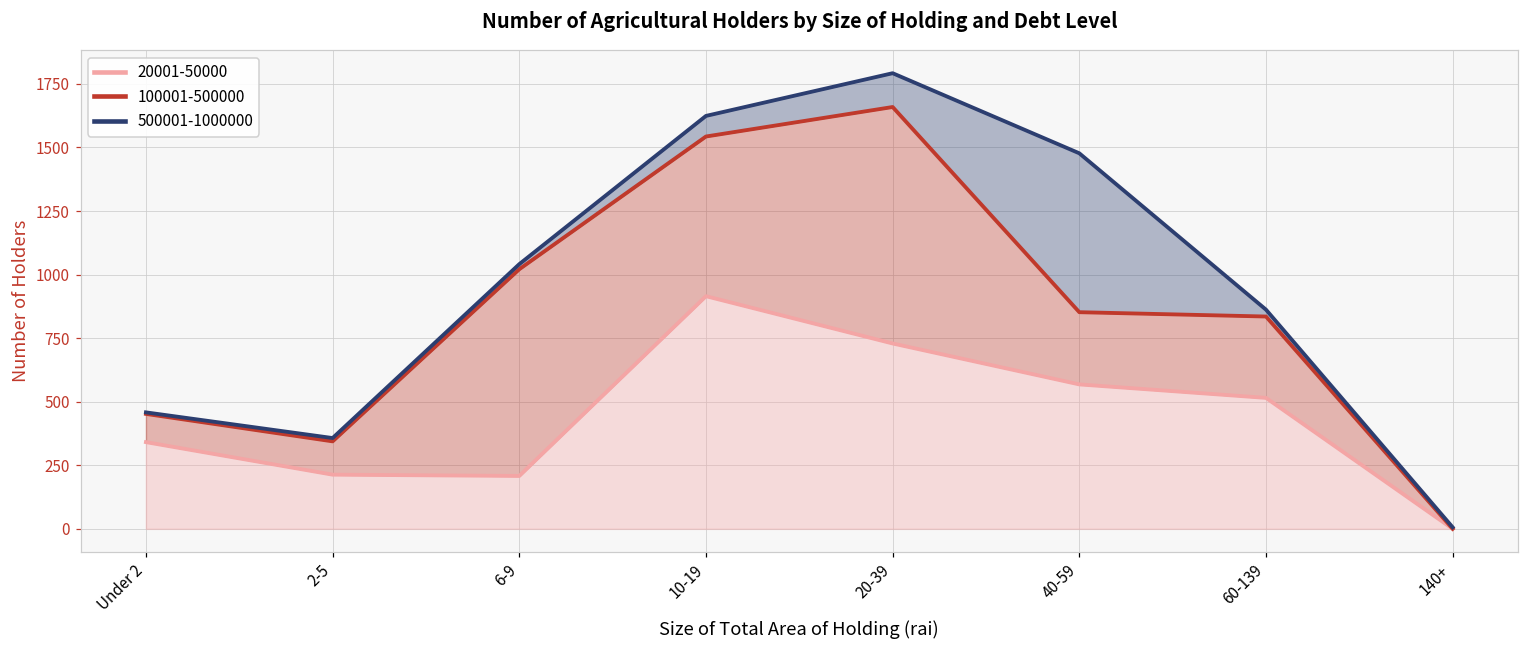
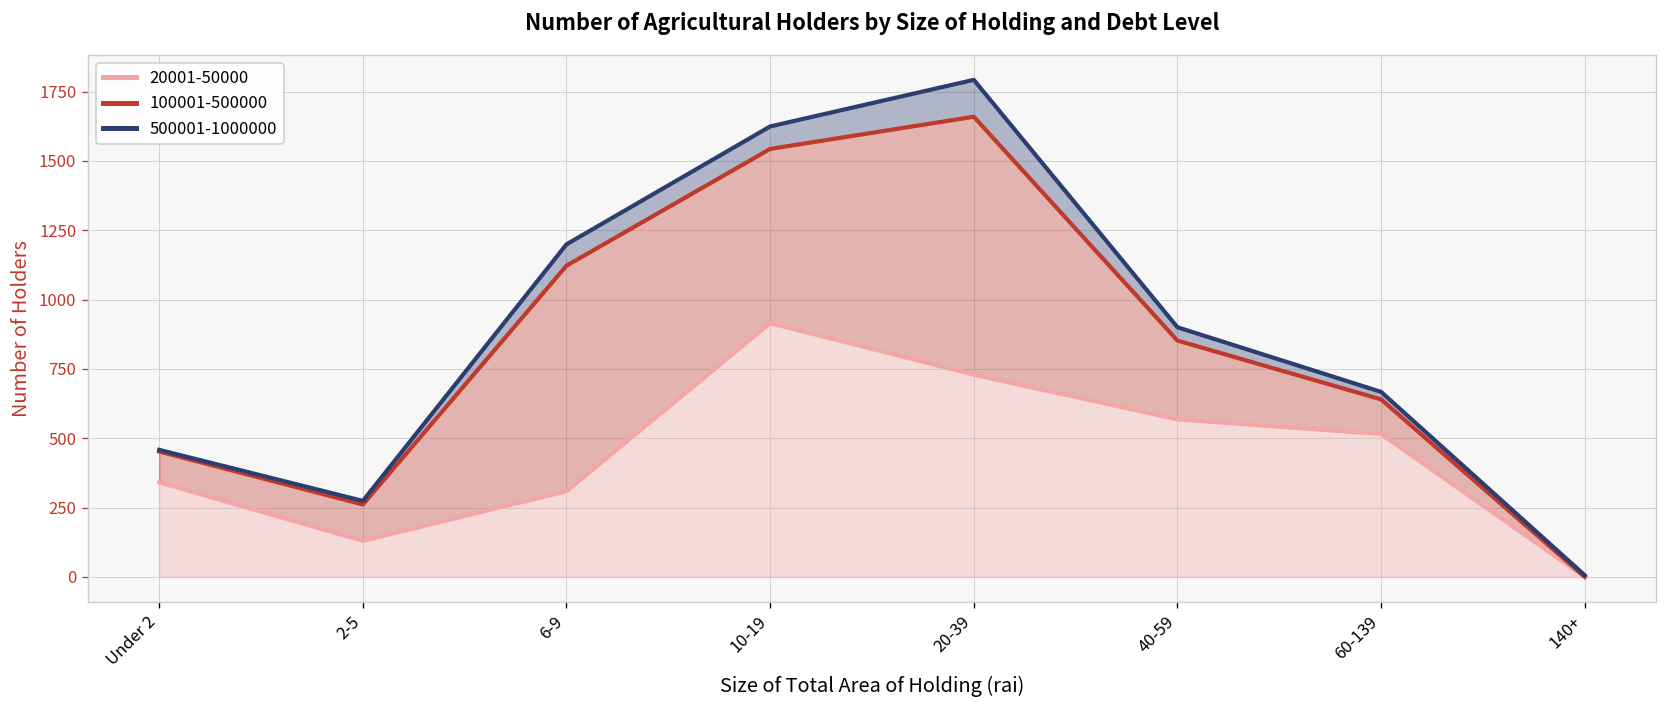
20001-50000, 2-5: 210 -> 130
20001-50000, 6-9: 210 -> 310
500001-1000000, 6-9: 20 -> 80
500001-1000000, 40-59: 630 -> 50
100001-500000, 60-139: 320 -> 130
